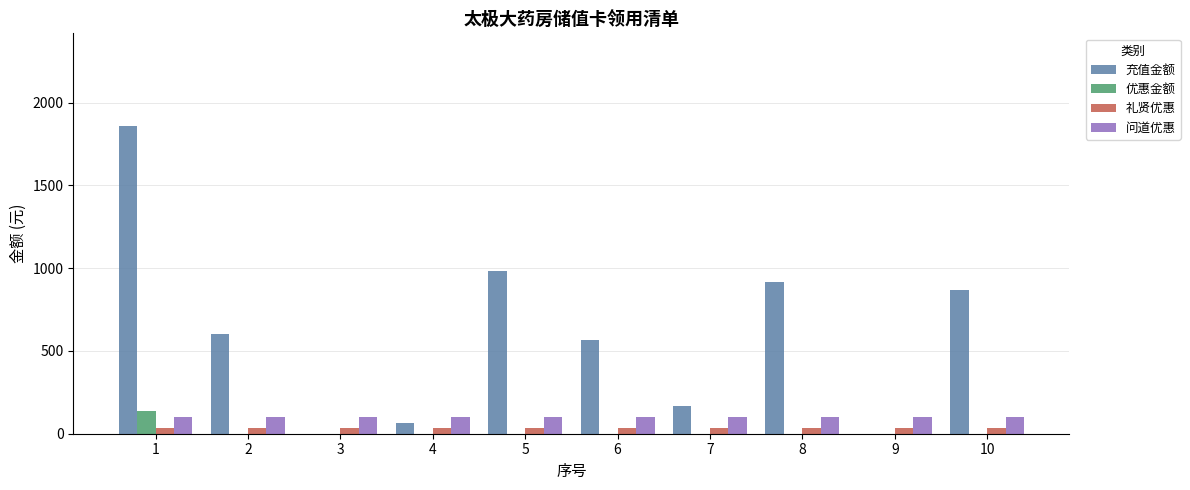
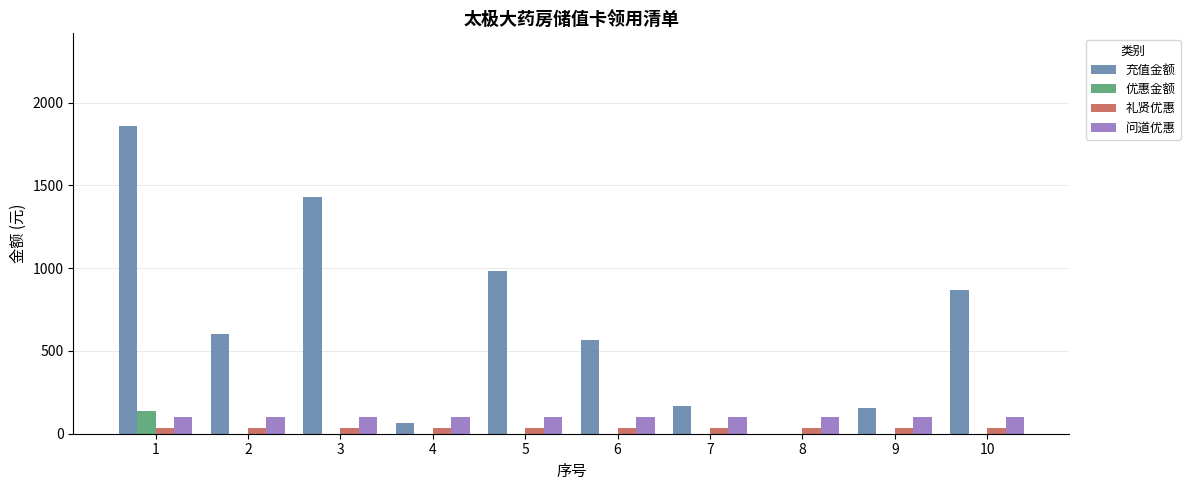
充值金额, 3: 0 -> 1430
充值金额, 8: 920 -> 0
充值金额, 9: 0 -> 160
